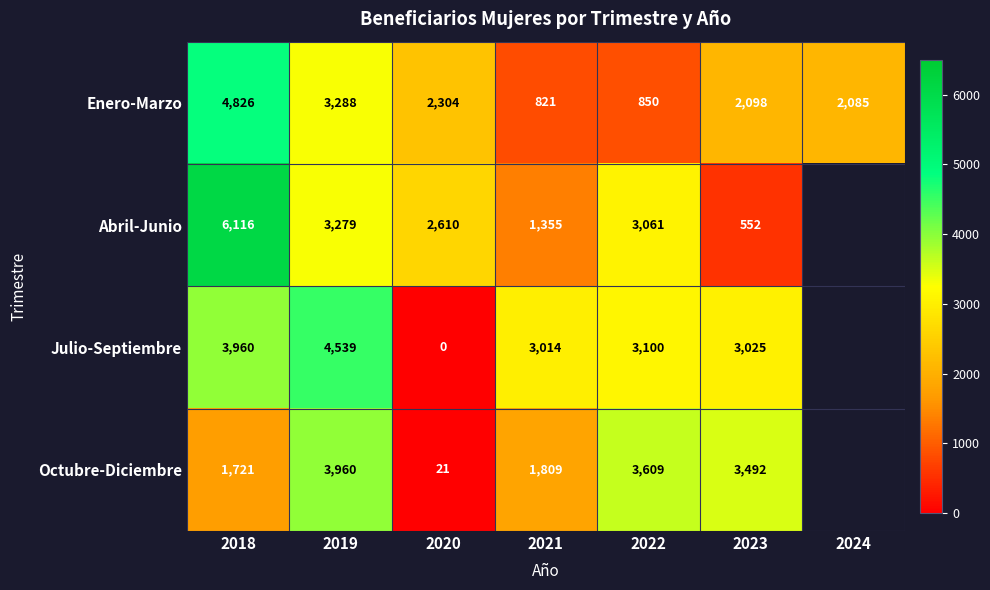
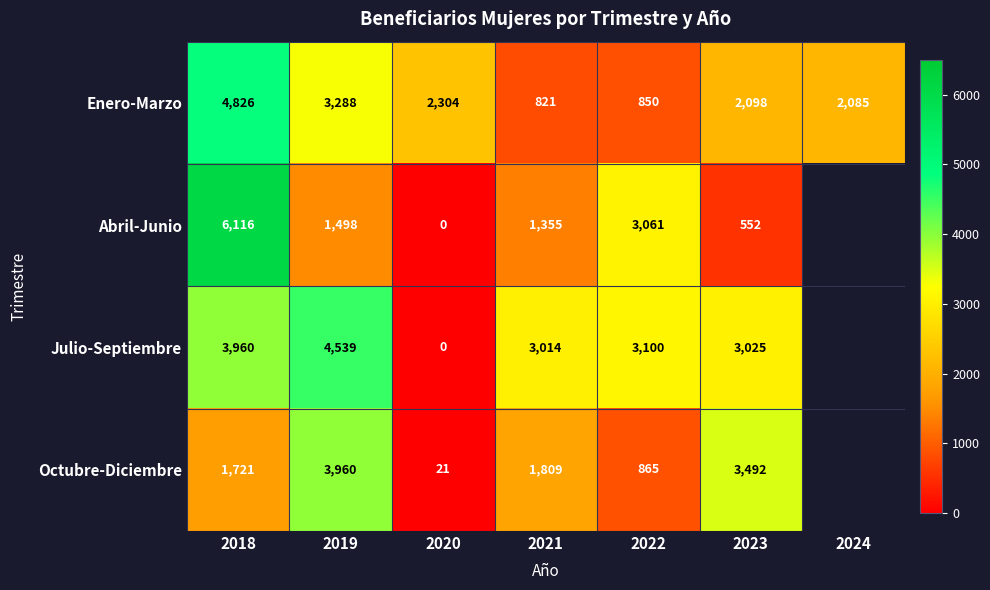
Abril-Junio, 2019: 3,279 -> 1,498
Abril-Junio, 2020: 2,610 -> 0
Octubre-Diciembre, 2022: 3,609 -> 865
